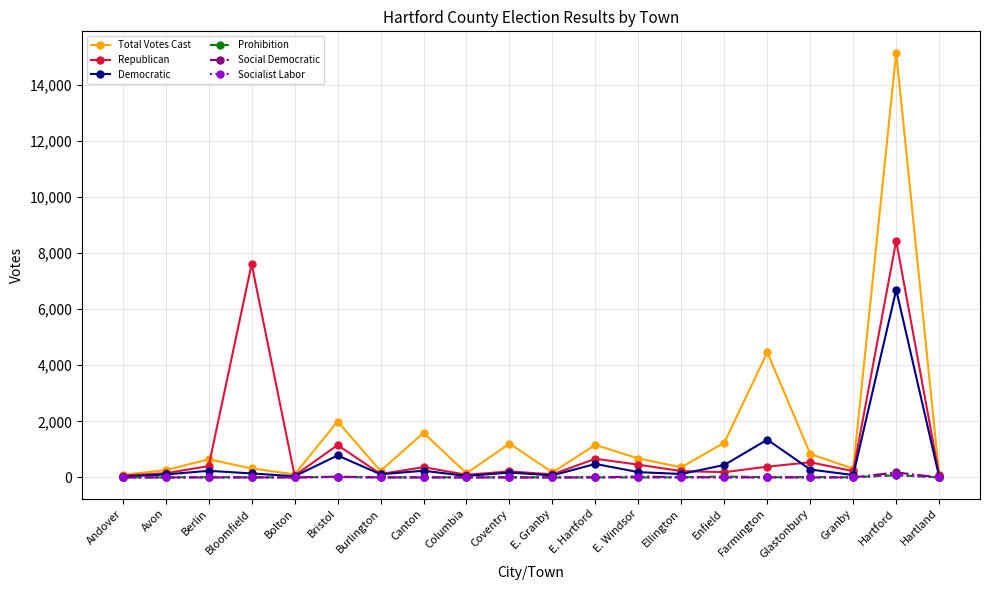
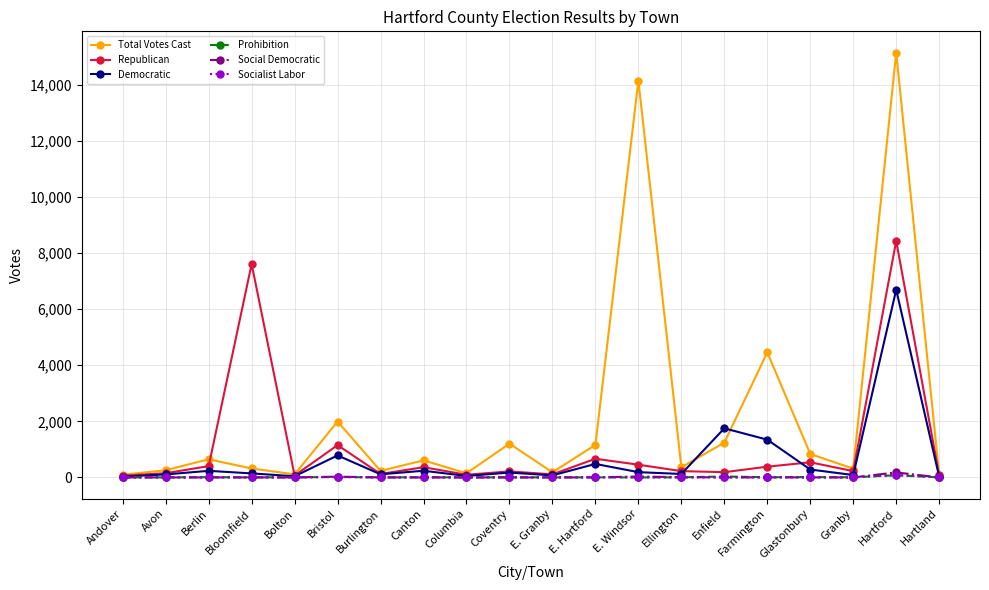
Total Votes Cast, Canton: 1,600 -> 600
Total Votes Cast, E. Windsor: 700 -> 14,200
Democratic, Enfield: 400 -> 1,800
